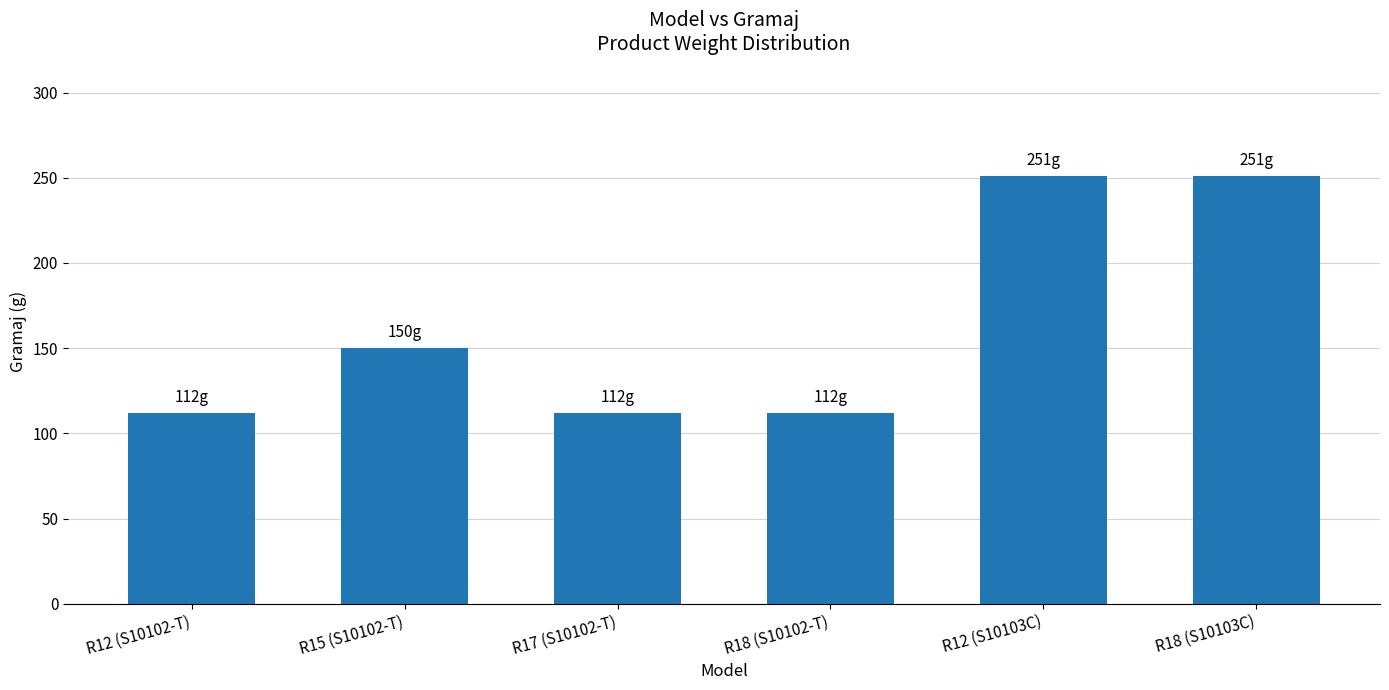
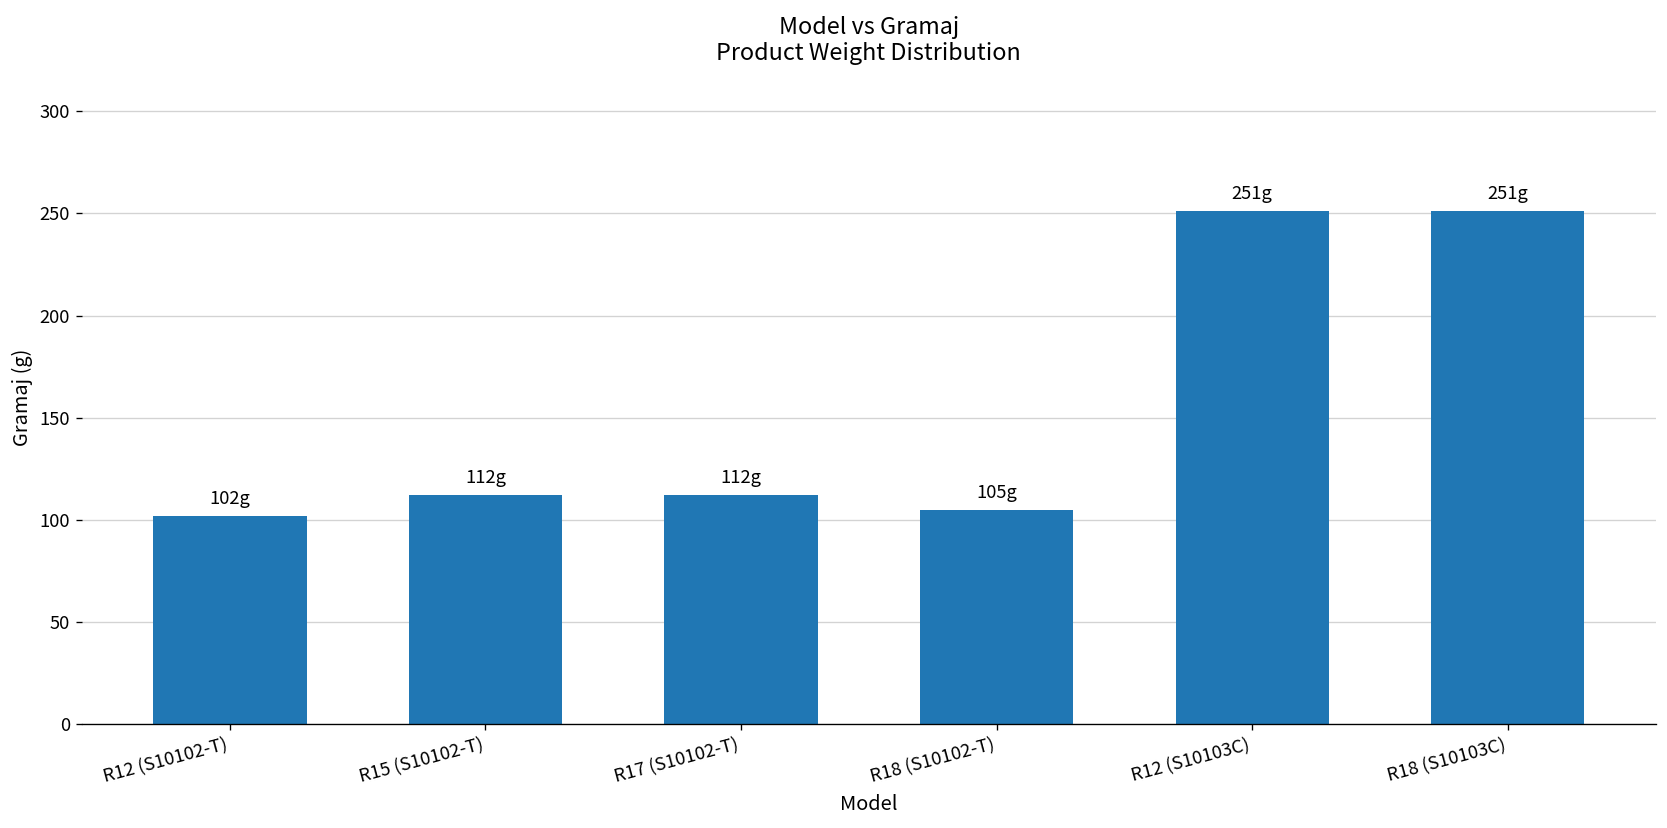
R12 (S10102-T): 112g -> 102g
R15 (S10102-T): 150g -> 112g
R18 (S10102-T): 112g -> 105g
